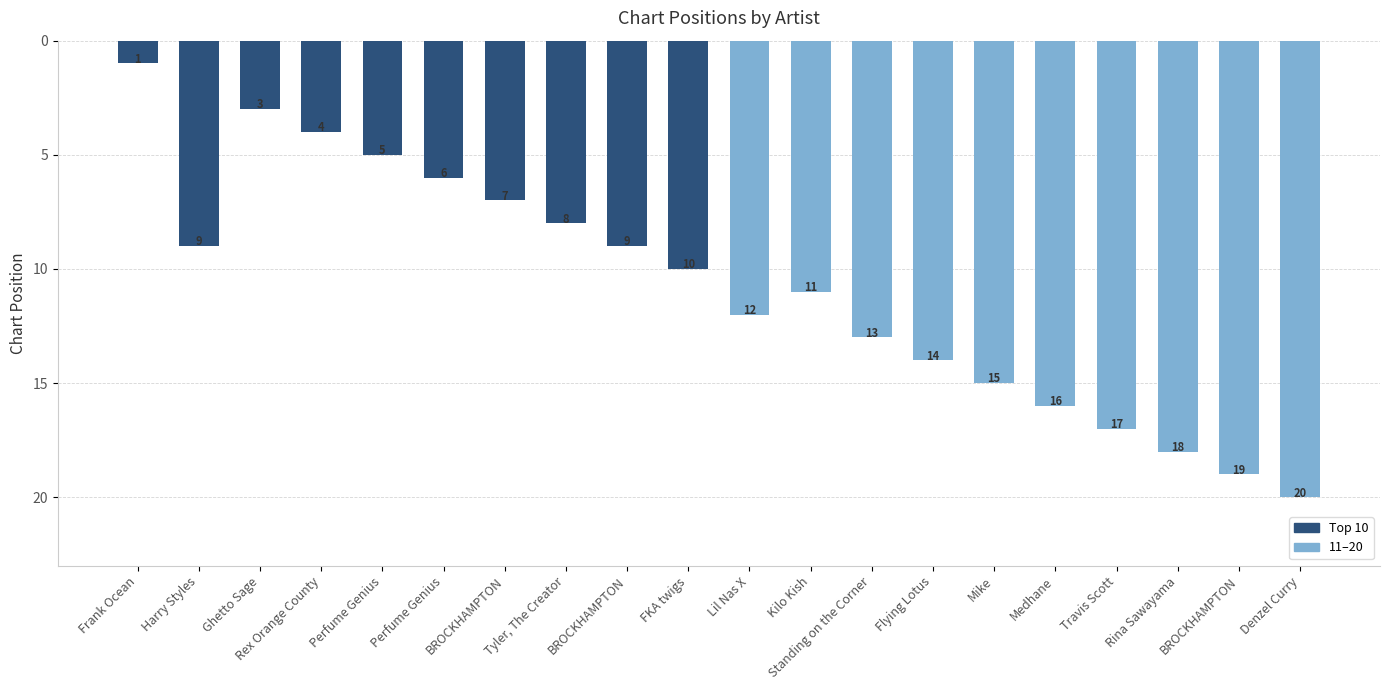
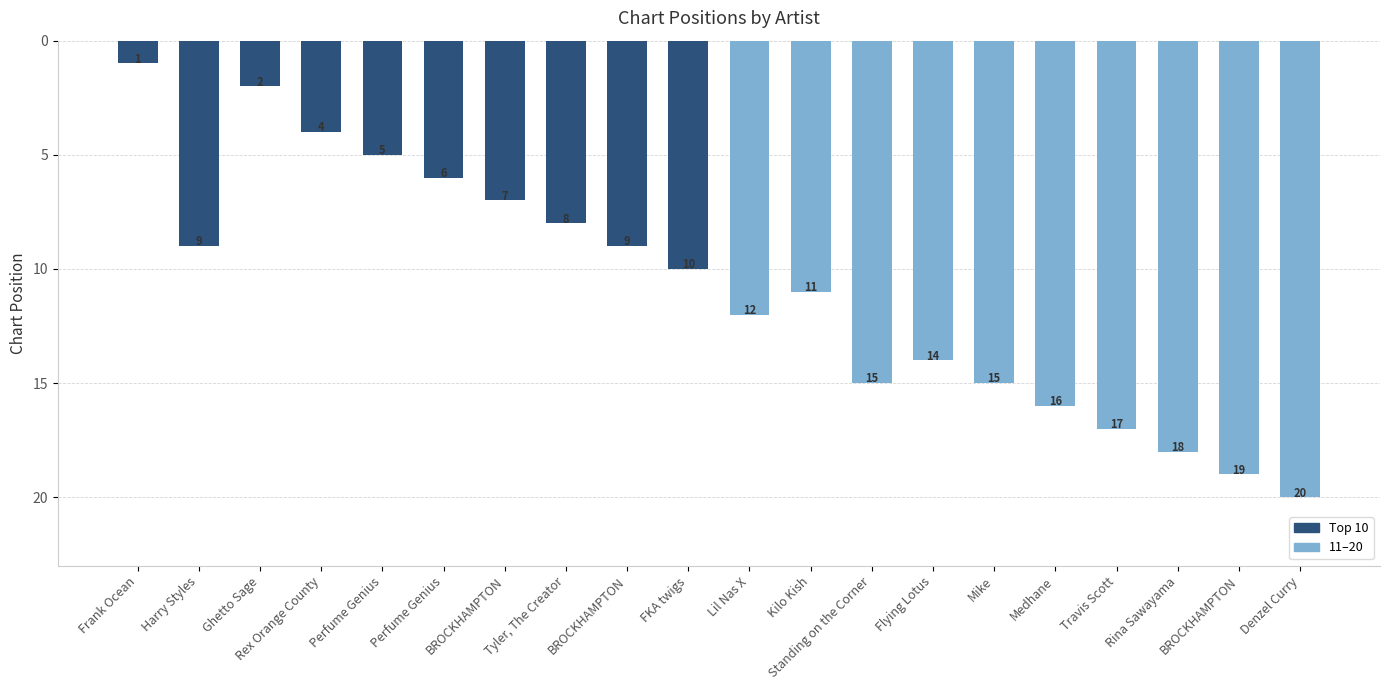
Ghetto Sage: 3 -> 2
Standing on the Corner: 13 -> 15
